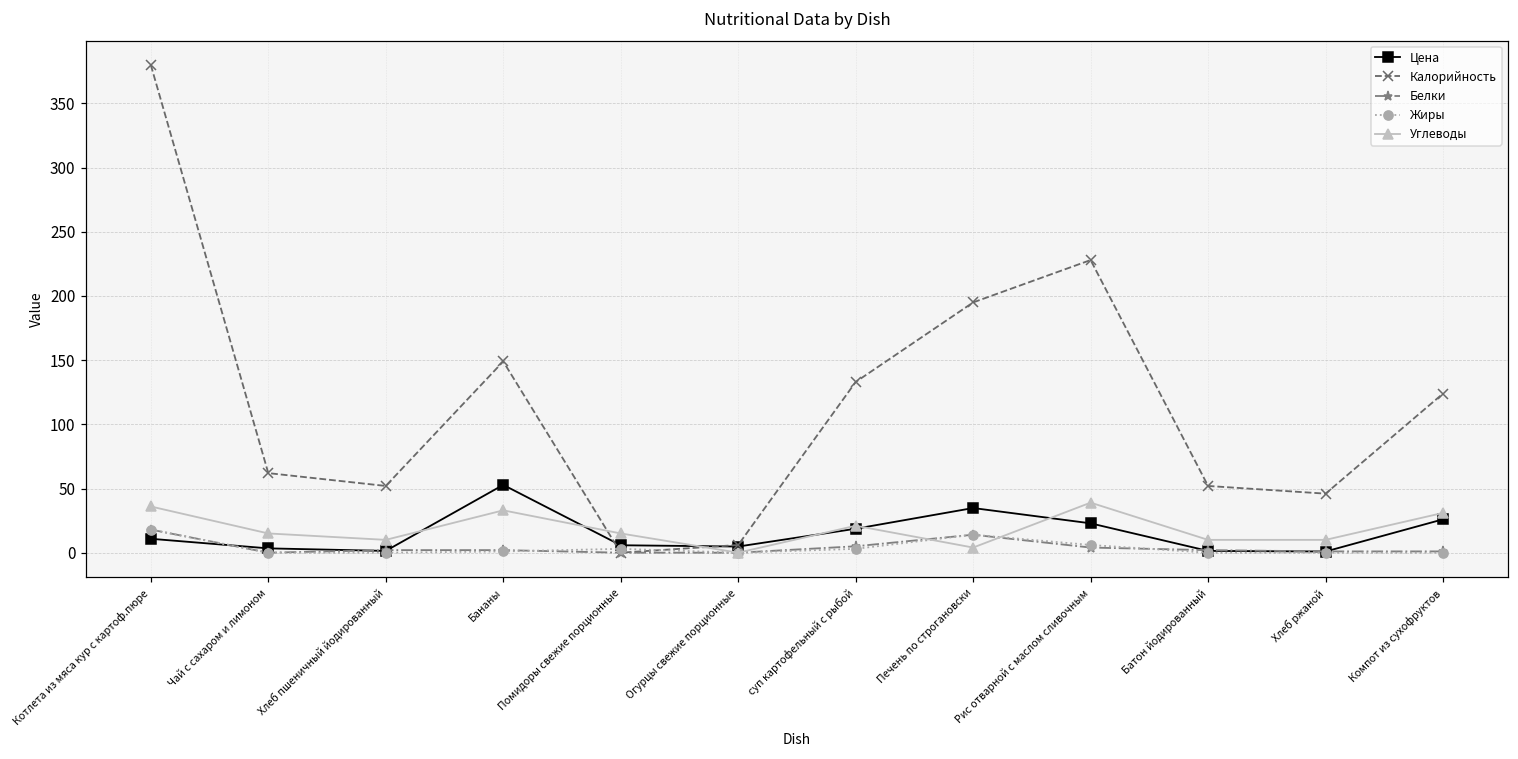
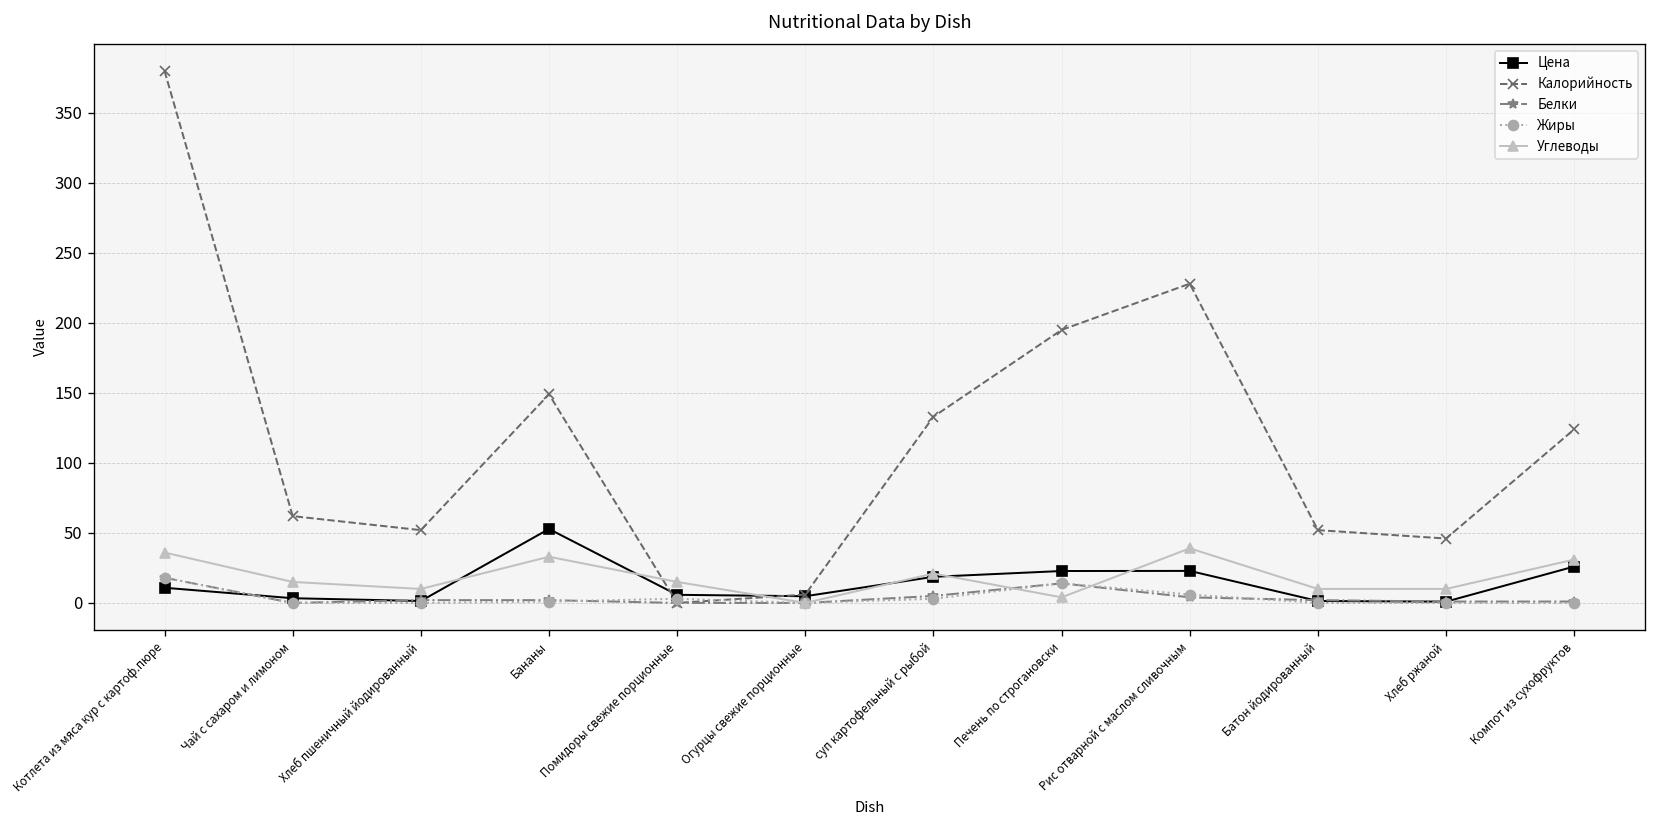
Цена, Печень по строгановски: 35 -> 23
